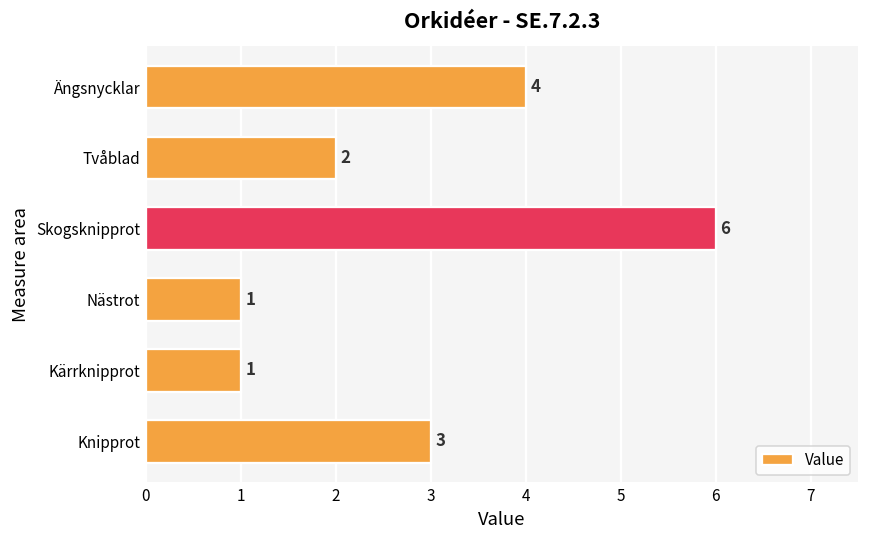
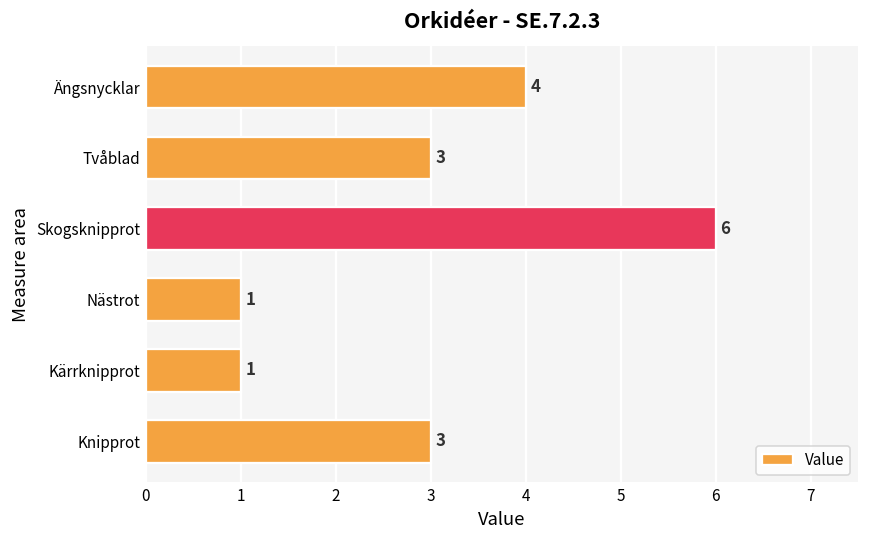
Tvåblad: 2 -> 3
